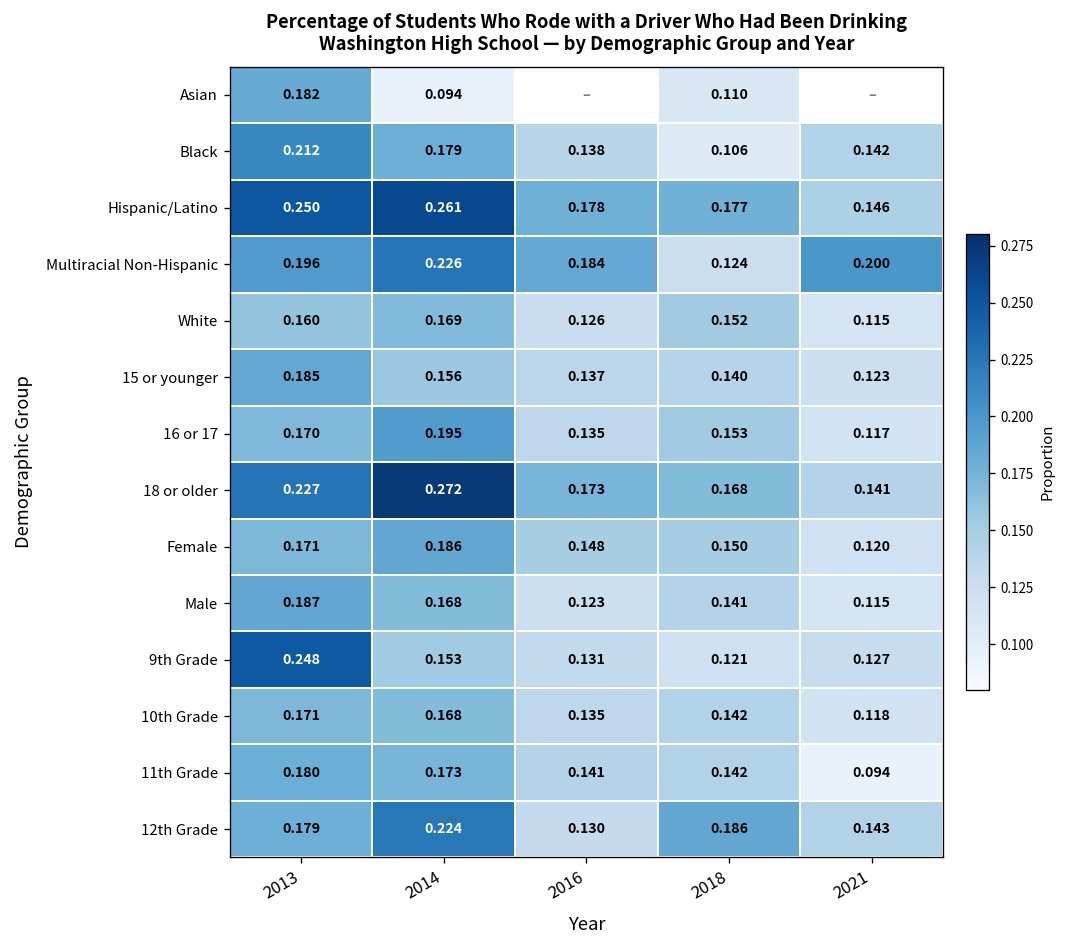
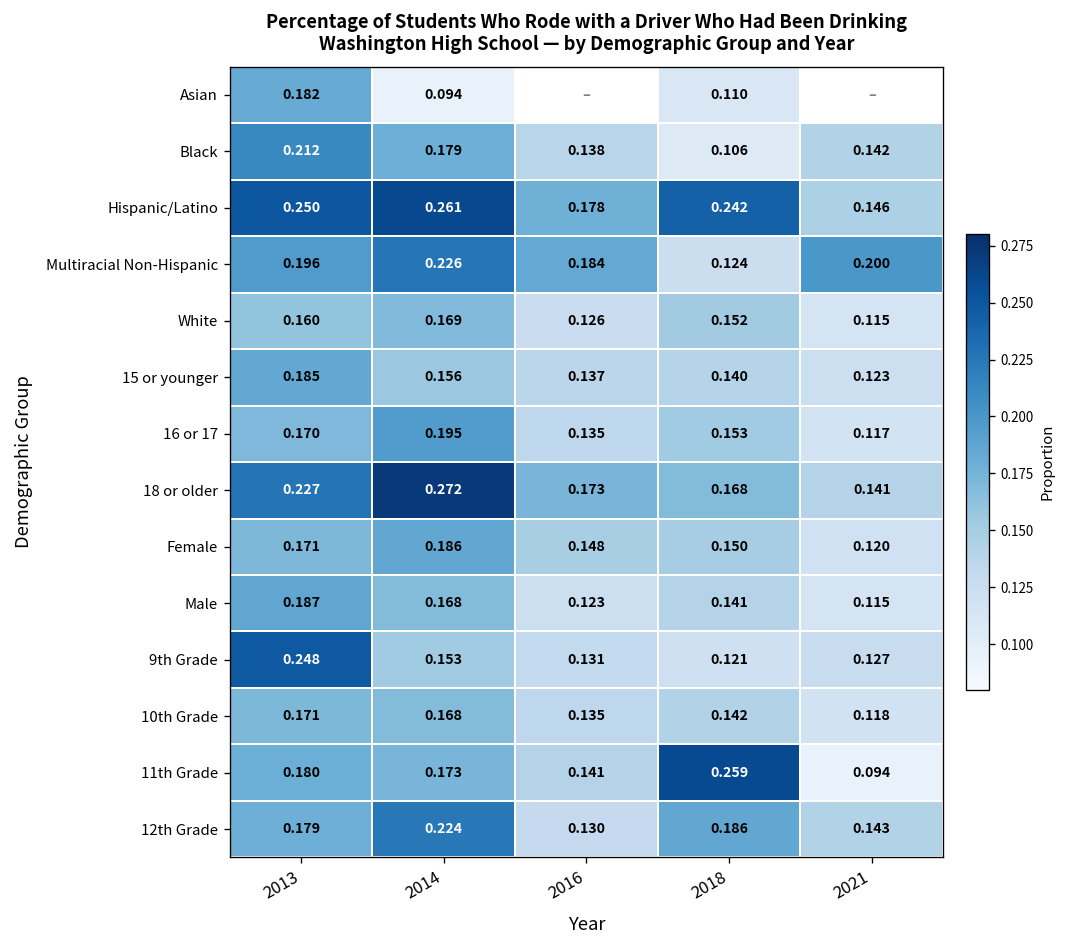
Hispanic/Latino, 2018: 0.177 -> 0.242
11th Grade, 2018: 0.142 -> 0.259
